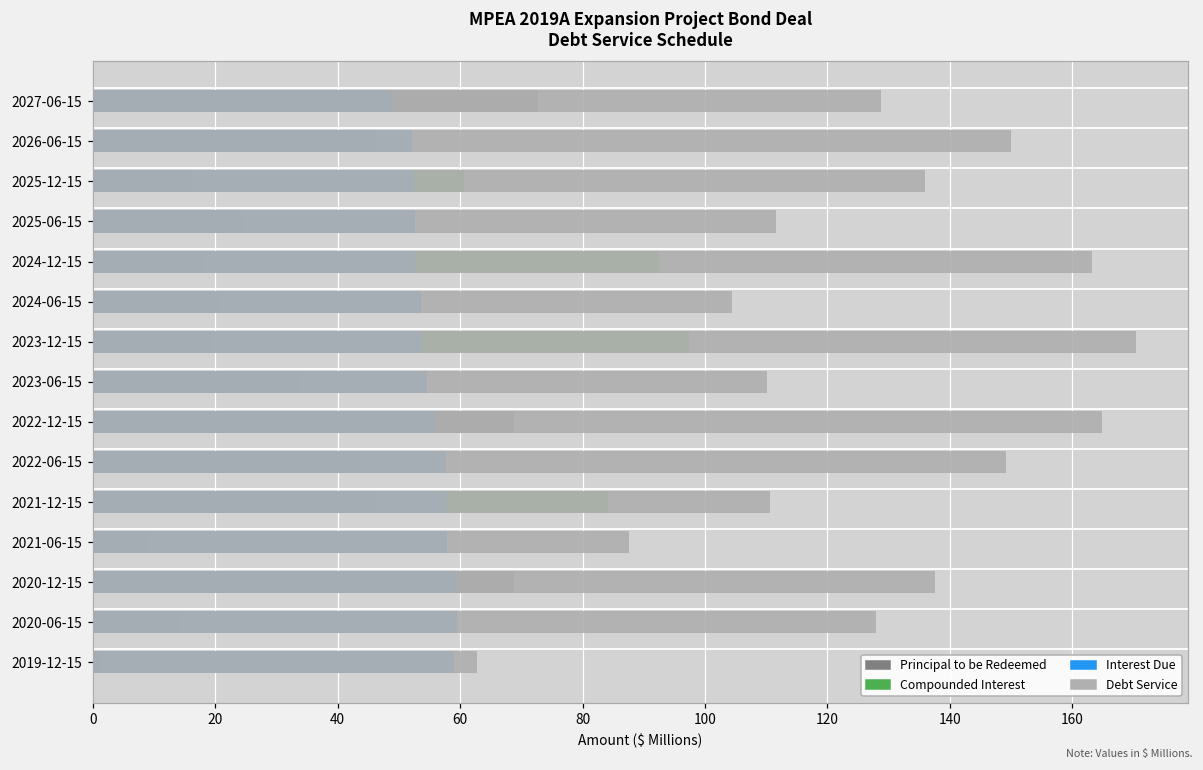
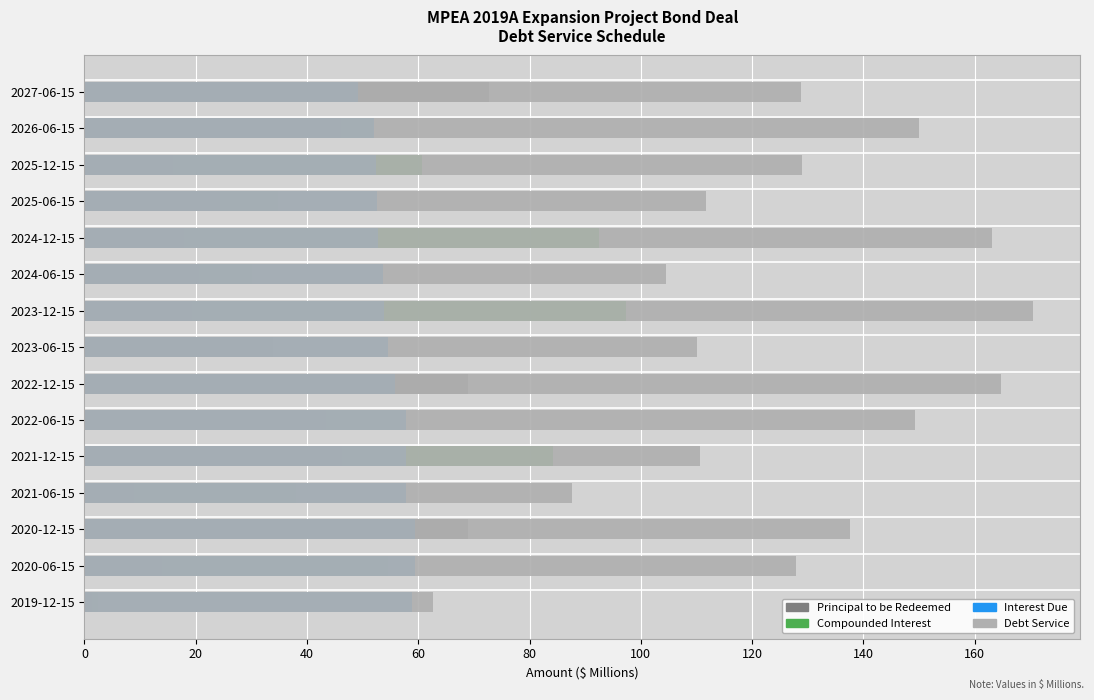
Debt Service, 2025-12-15: 136 -> 129
